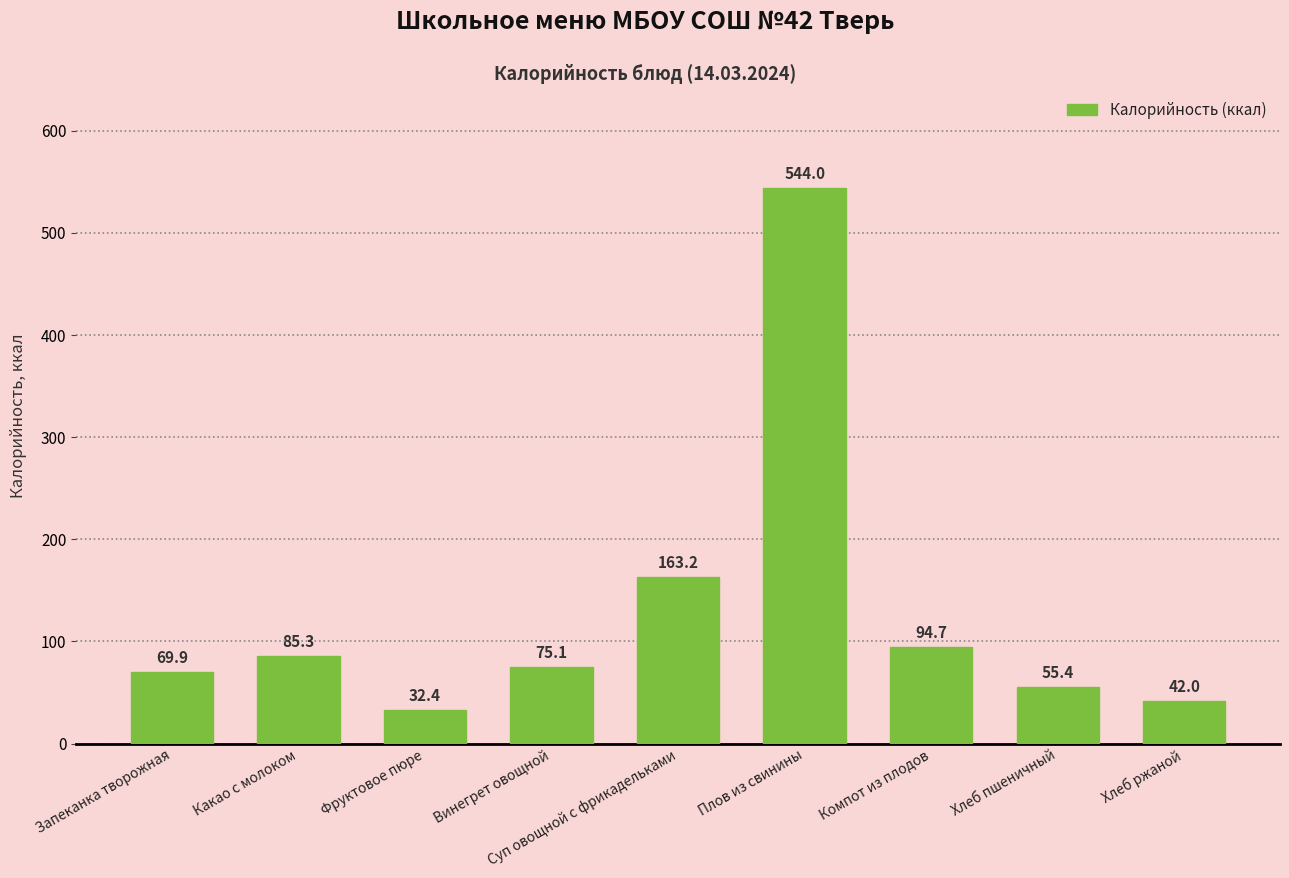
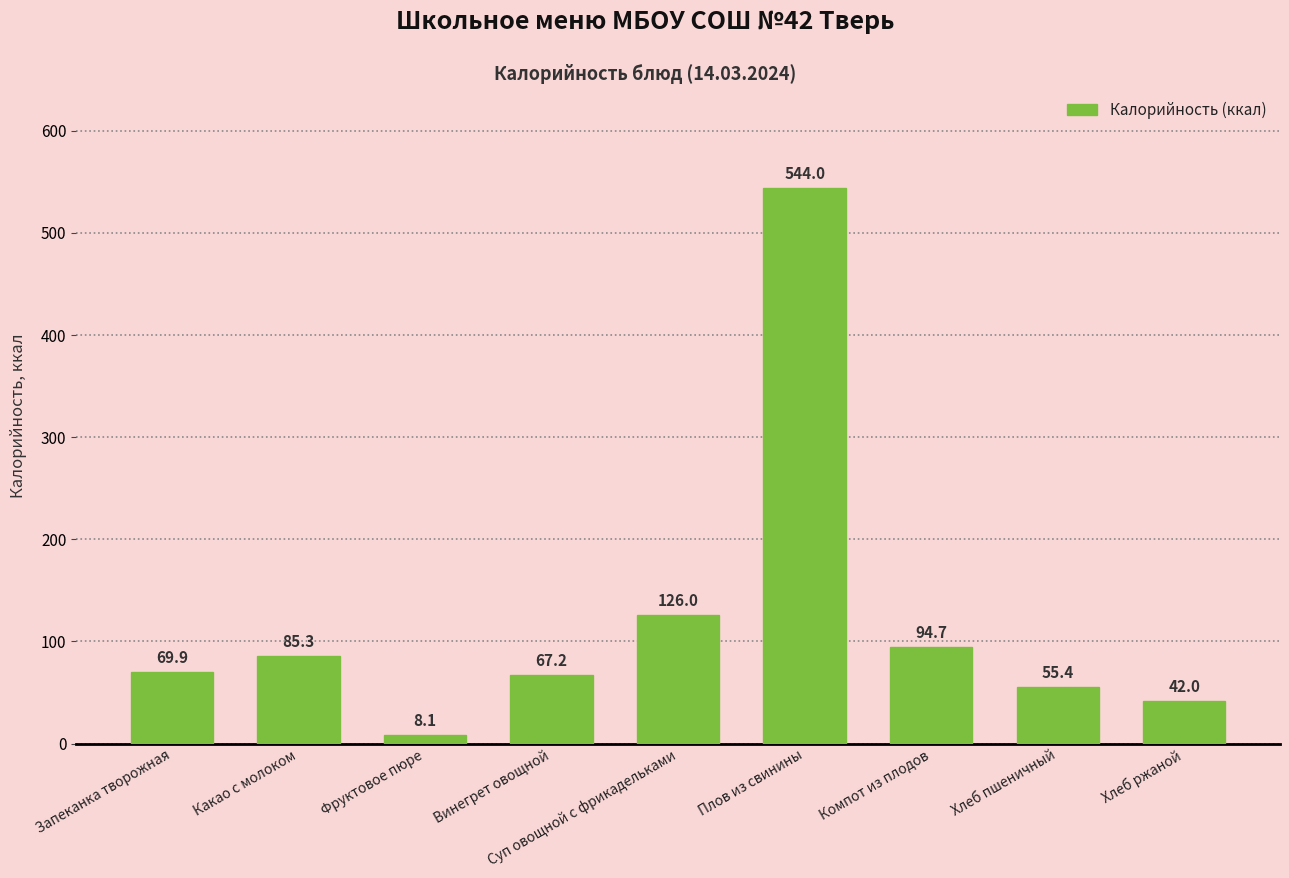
Фруктовое пюре: 32.4 -> 8.1
Винегрет овощной: 75.1 -> 67.2
Суп овощной с фрикадельками: 163.2 -> 126.0
